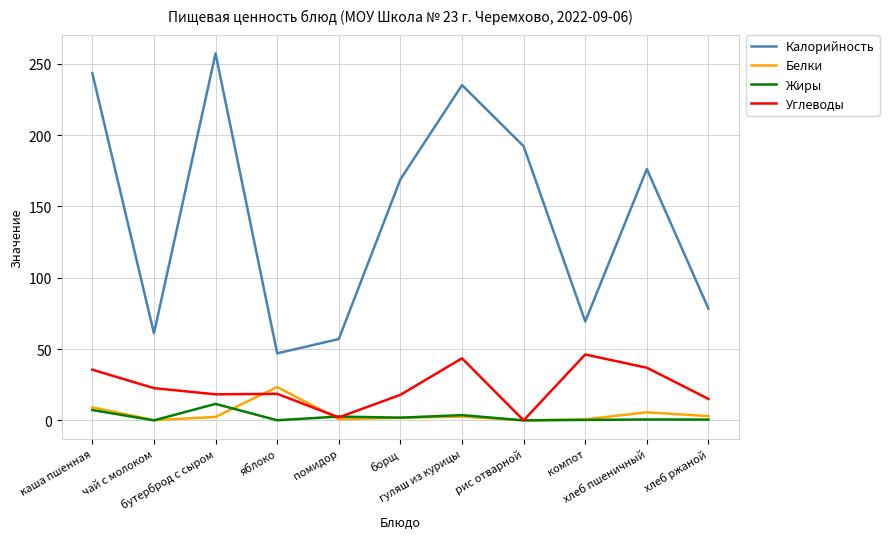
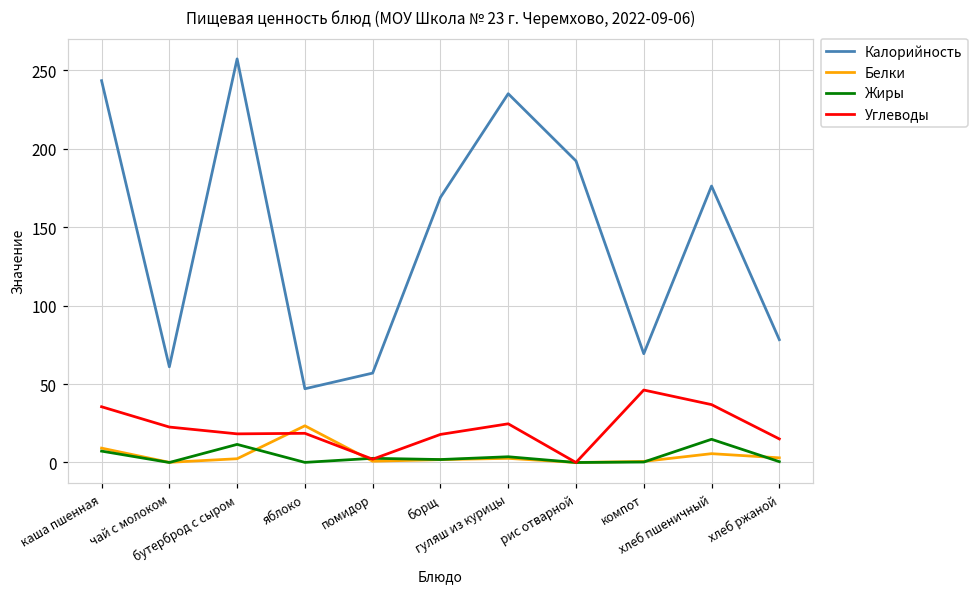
Углеводы, гуляш из курицы: 44 -> 25
Жиры, хлеб пшеничный: 1 -> 15
